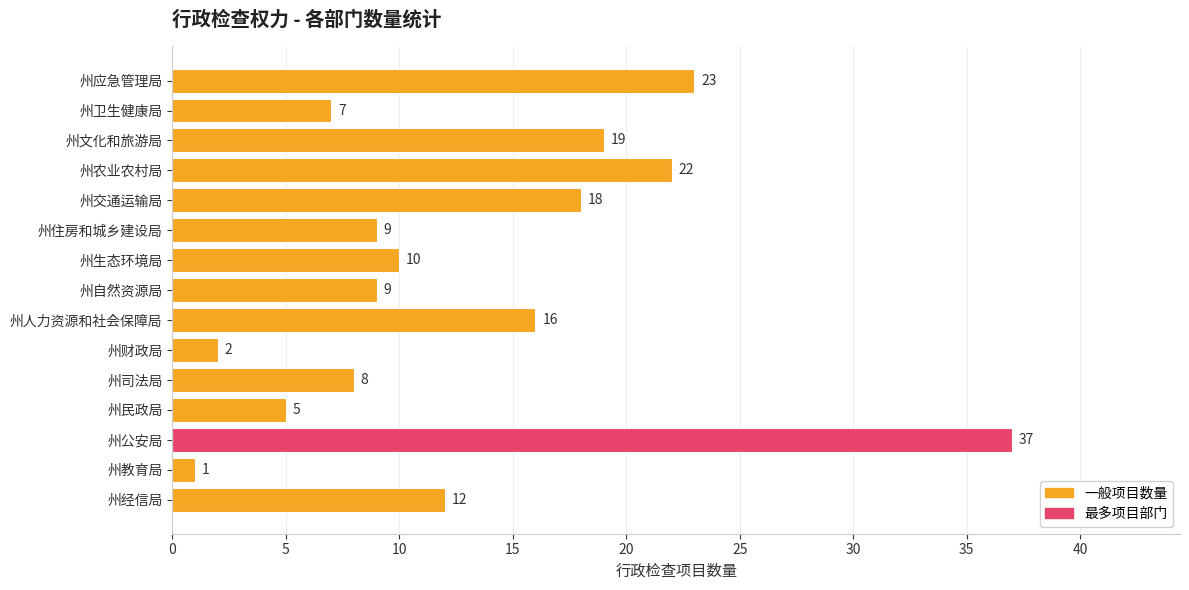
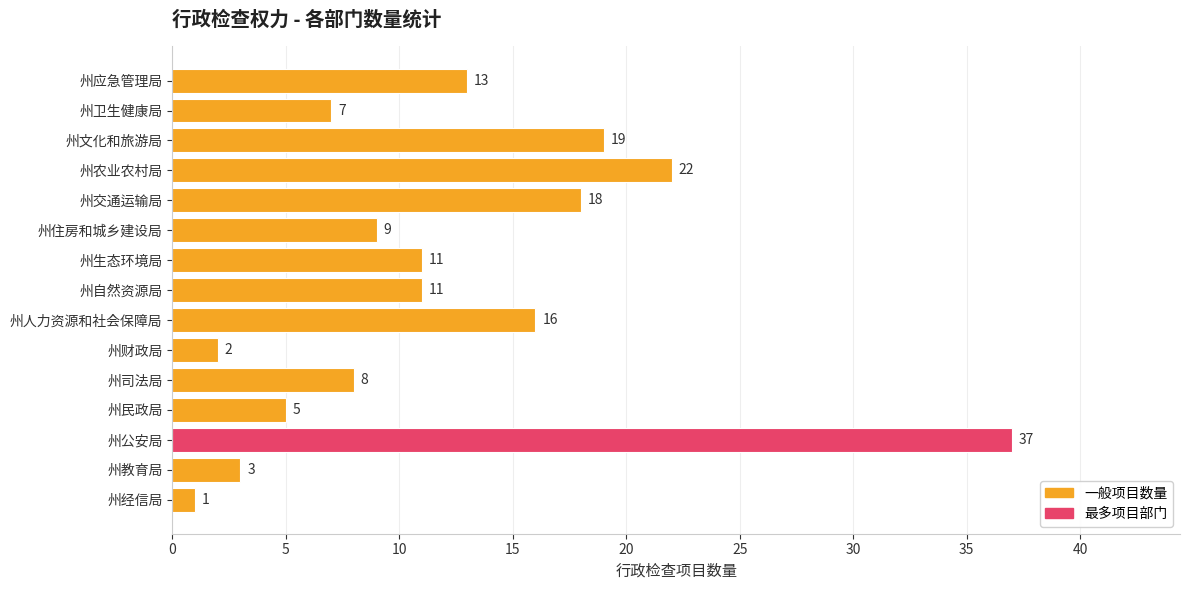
州应急管理局: 23 -> 13
州生态环境局: 10 -> 11
州自然资源局: 9 -> 11
州教育局: 1 -> 3
州经信局: 12 -> 1
